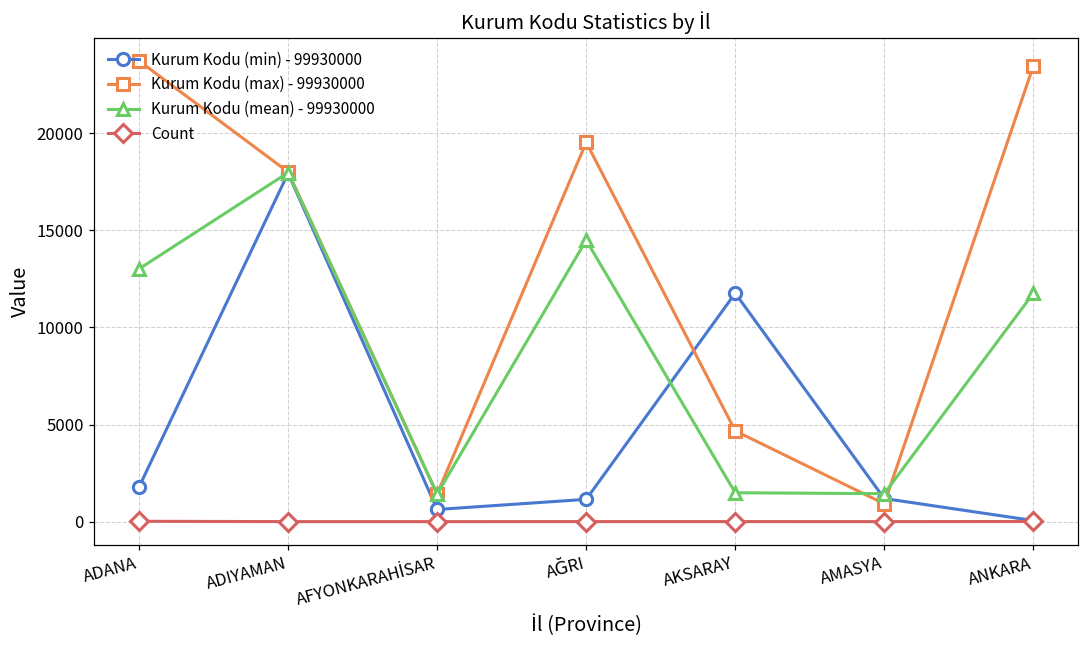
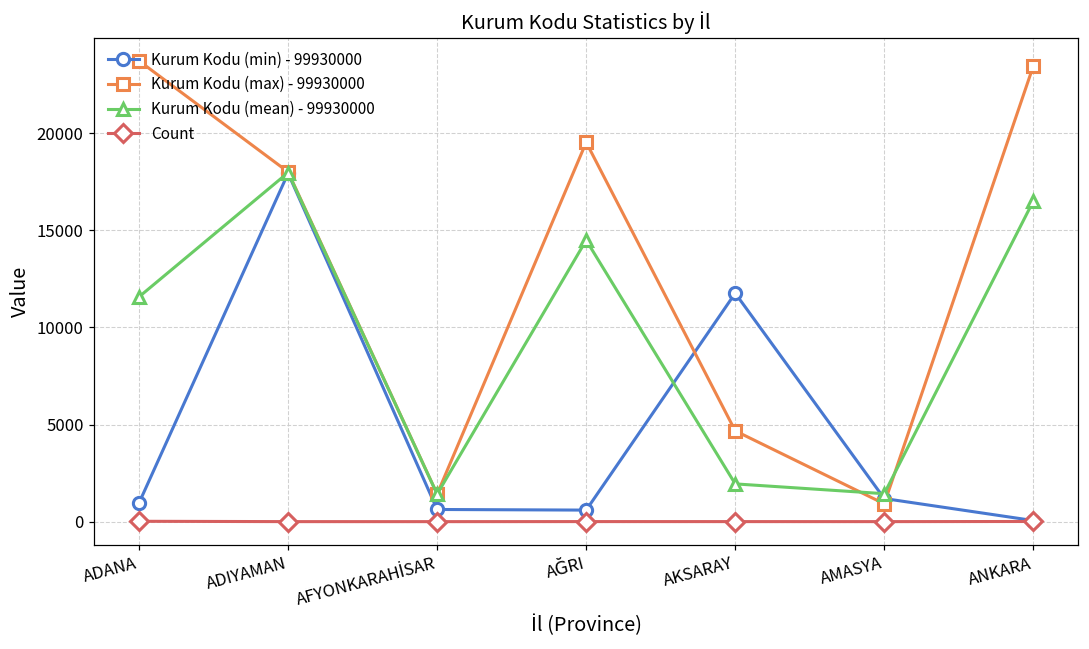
Kurum Kodu (min) - 99930000, ADANA: 1800 -> 1000
Kurum Kodu (mean) - 99930000, ADANA: 13000 -> 11600
Kurum Kodu (min) - 99930000, AĞRI: 1100 -> 600
Kurum Kodu (mean) - 99930000, AKSARAY: 1500 -> 1900
Kurum Kodu (mean) - 99930000, ANKARA: 11800 -> 16500
